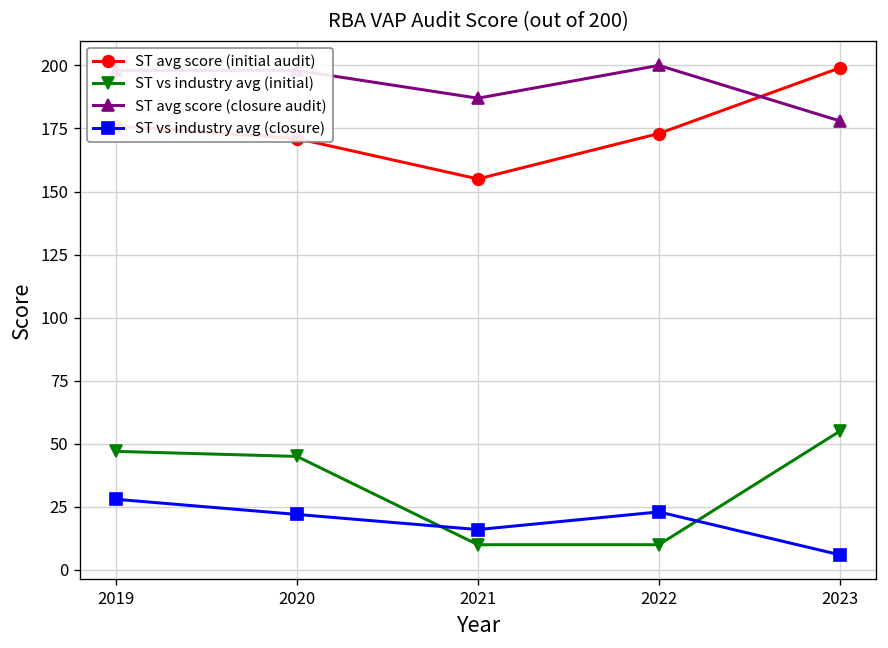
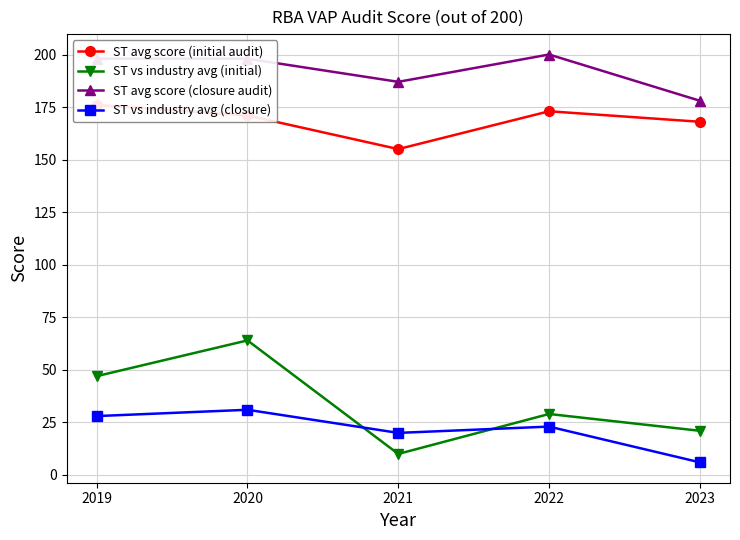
ST vs industry avg (initial), 2020: 45 -> 64
ST vs industry avg (closure), 2020: 22 -> 31
ST vs industry avg (closure), 2021: 16 -> 20
ST vs industry avg (initial), 2022: 10 -> 29
ST avg score (initial audit), 2023: 199 -> 168
ST vs industry avg (initial), 2023: 55 -> 21
